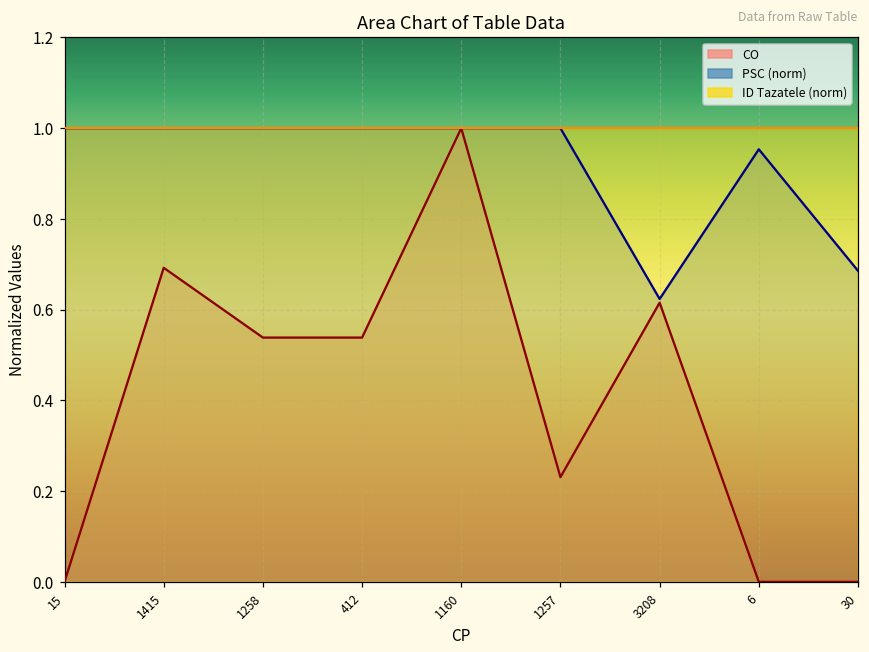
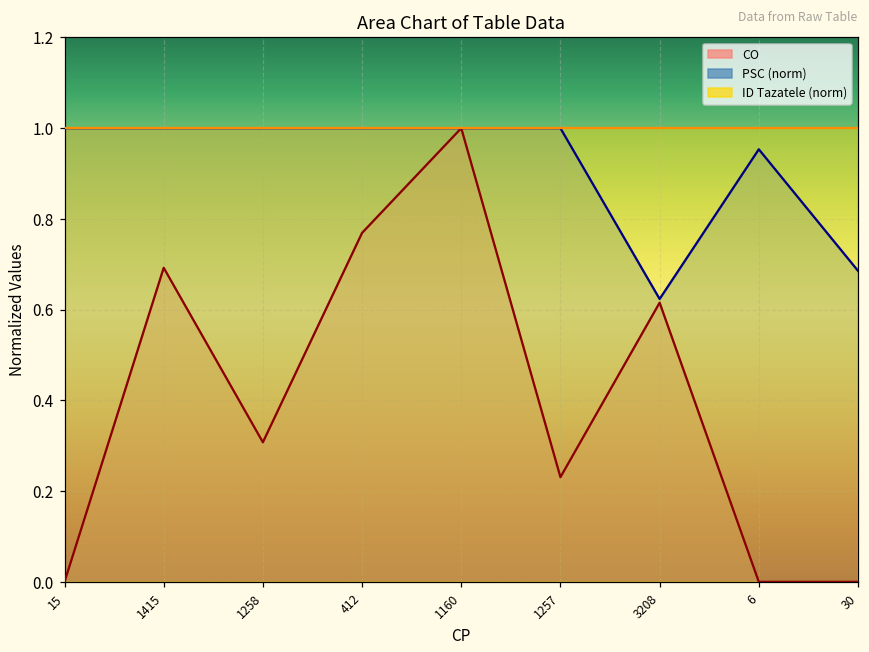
CO, 1258: 0.54 -> 0.31
CO, 412: 0.54 -> 0.77
